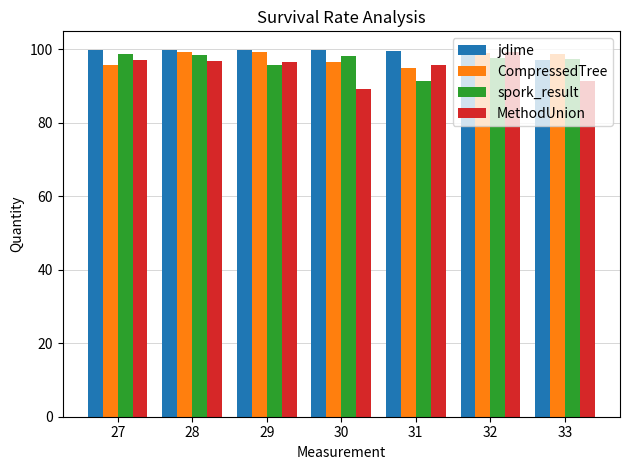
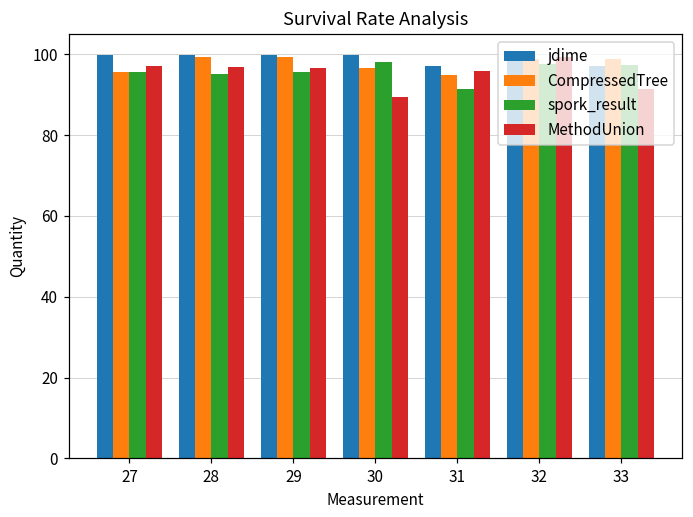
spork_result, 27: 99 -> 96
spork_result, 28: 99 -> 95
jdime, 31: 100 -> 97
